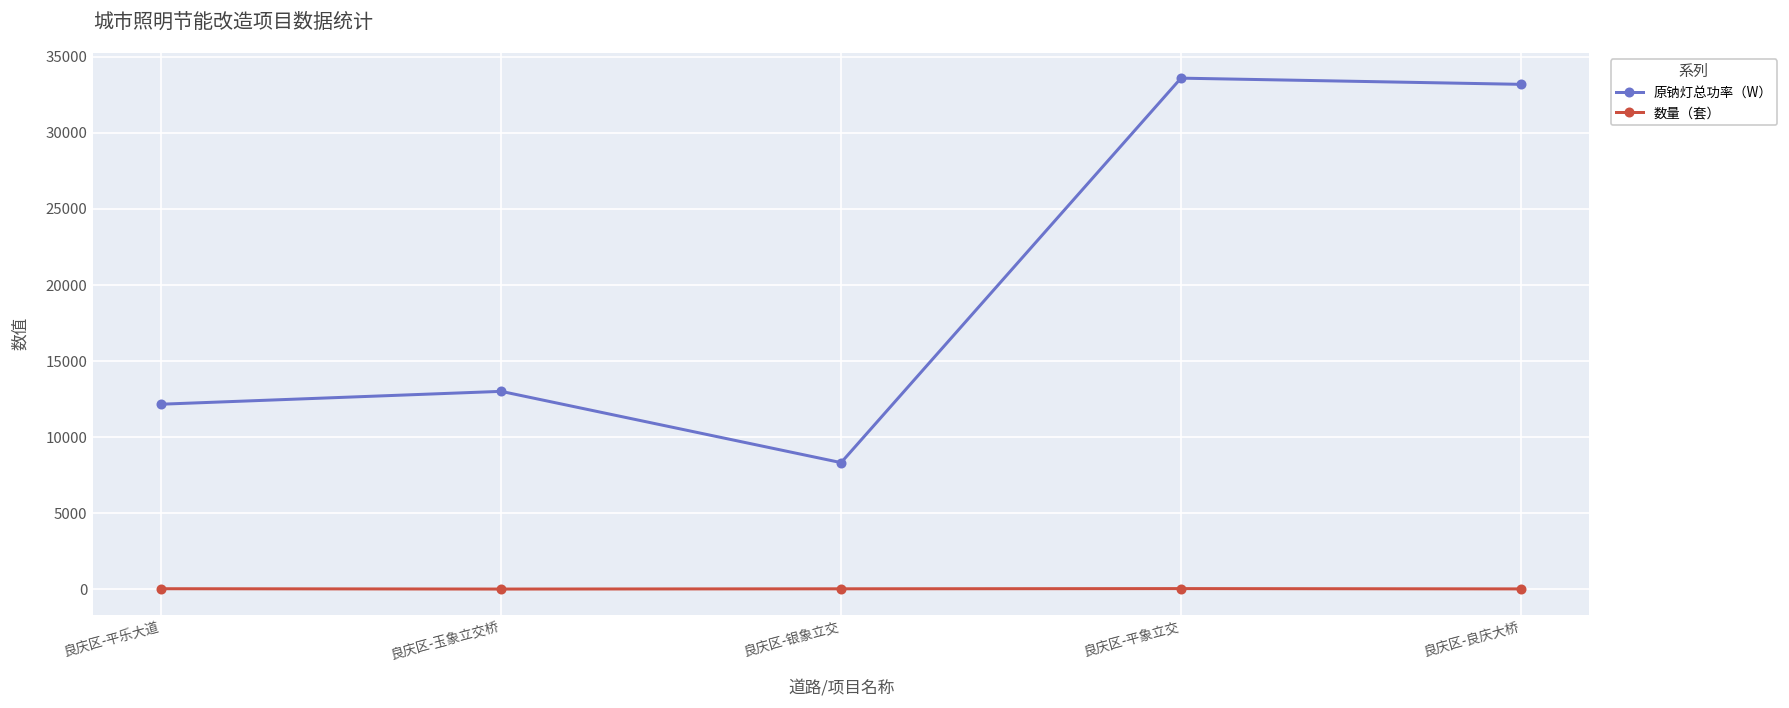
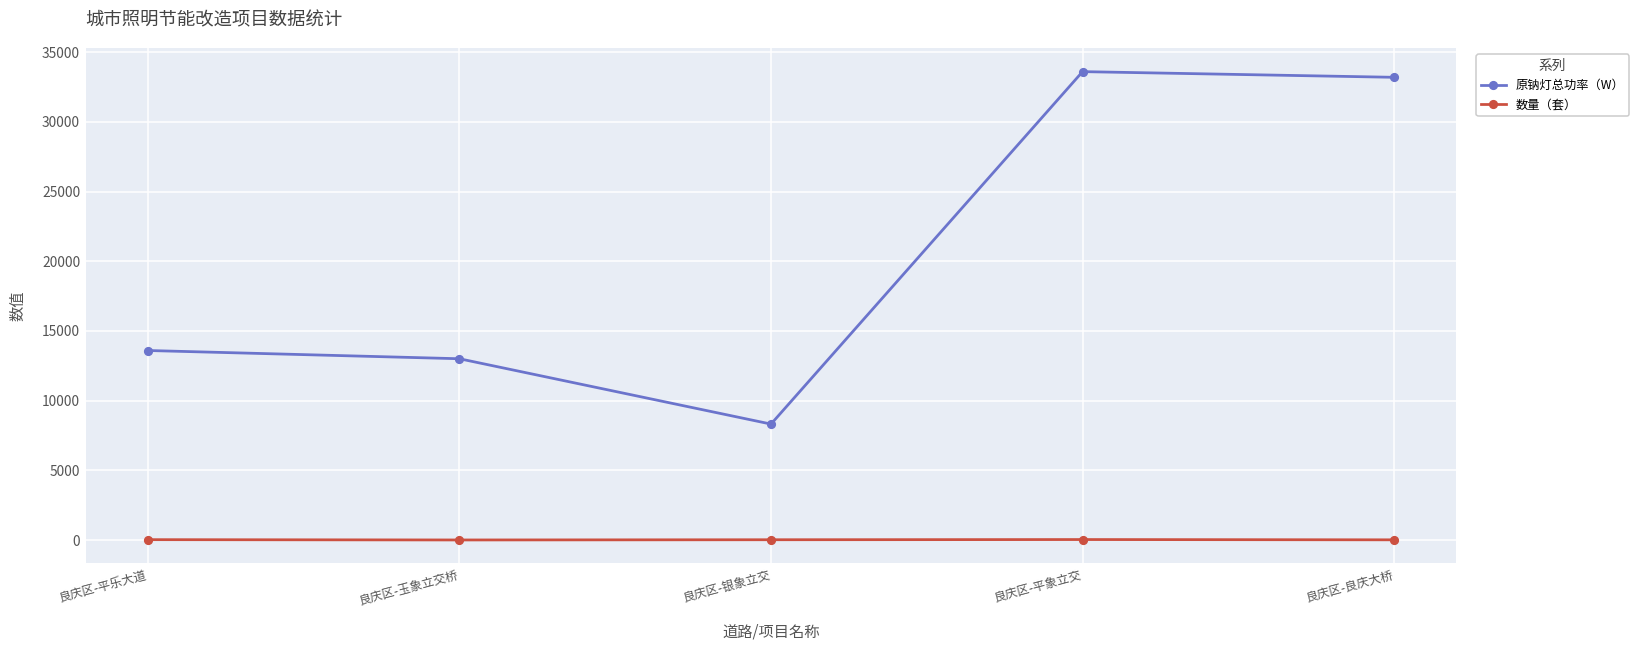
原钠灯总功率（W）, 良庆区-平乐大道: 12200 -> 13600
